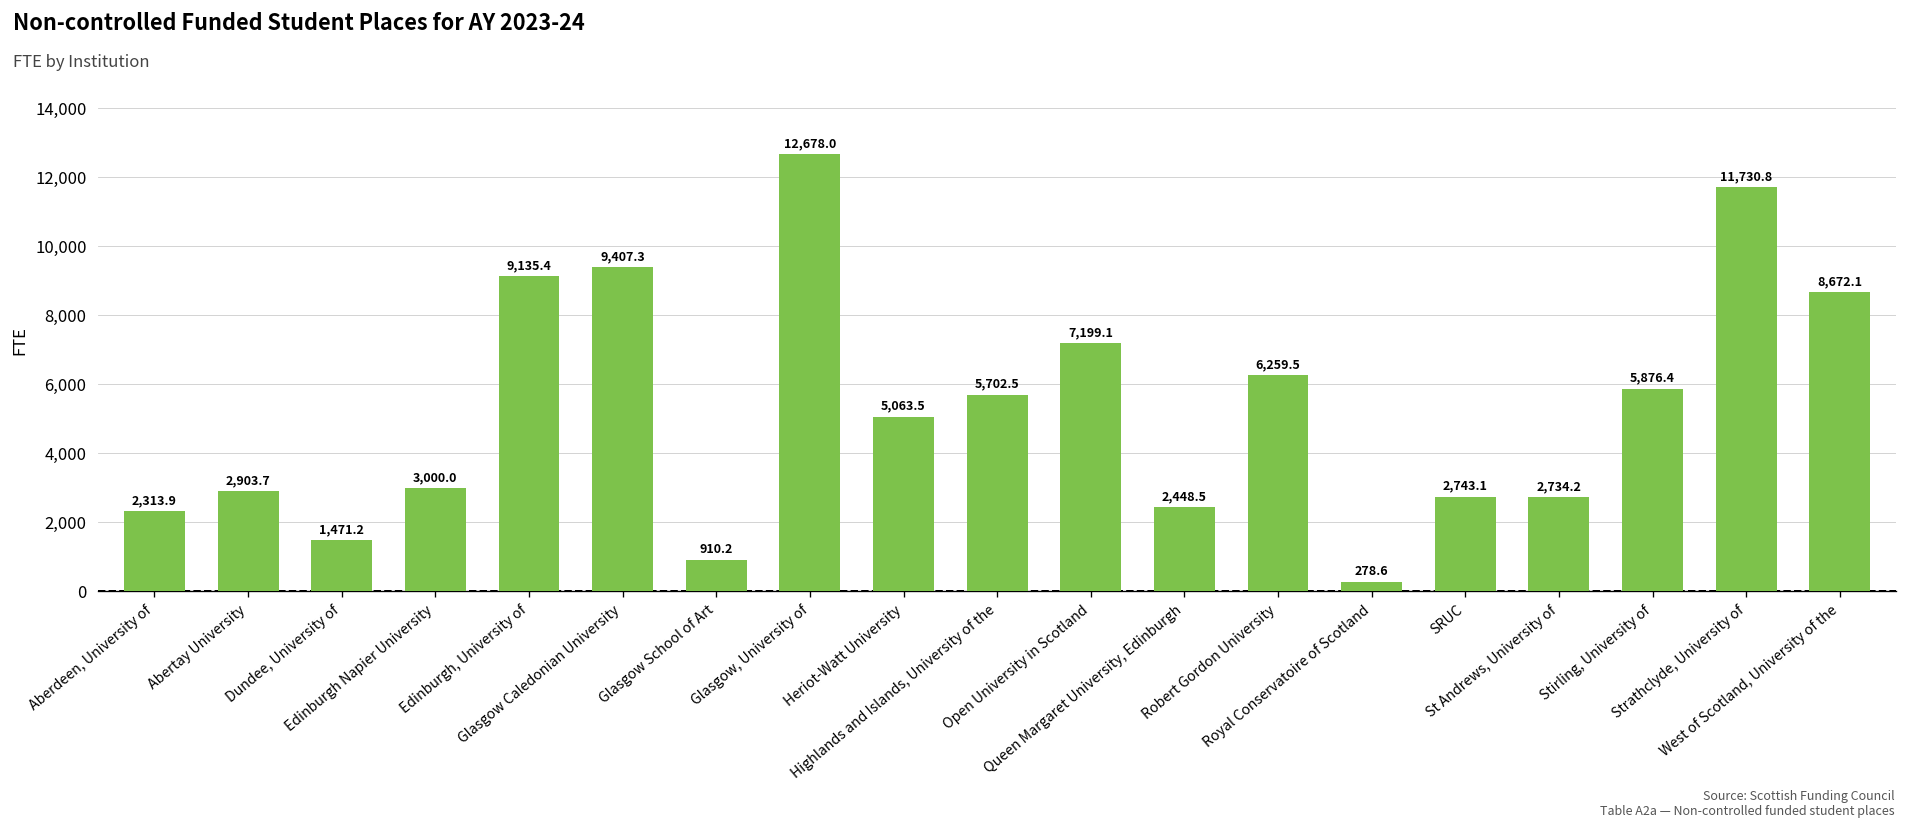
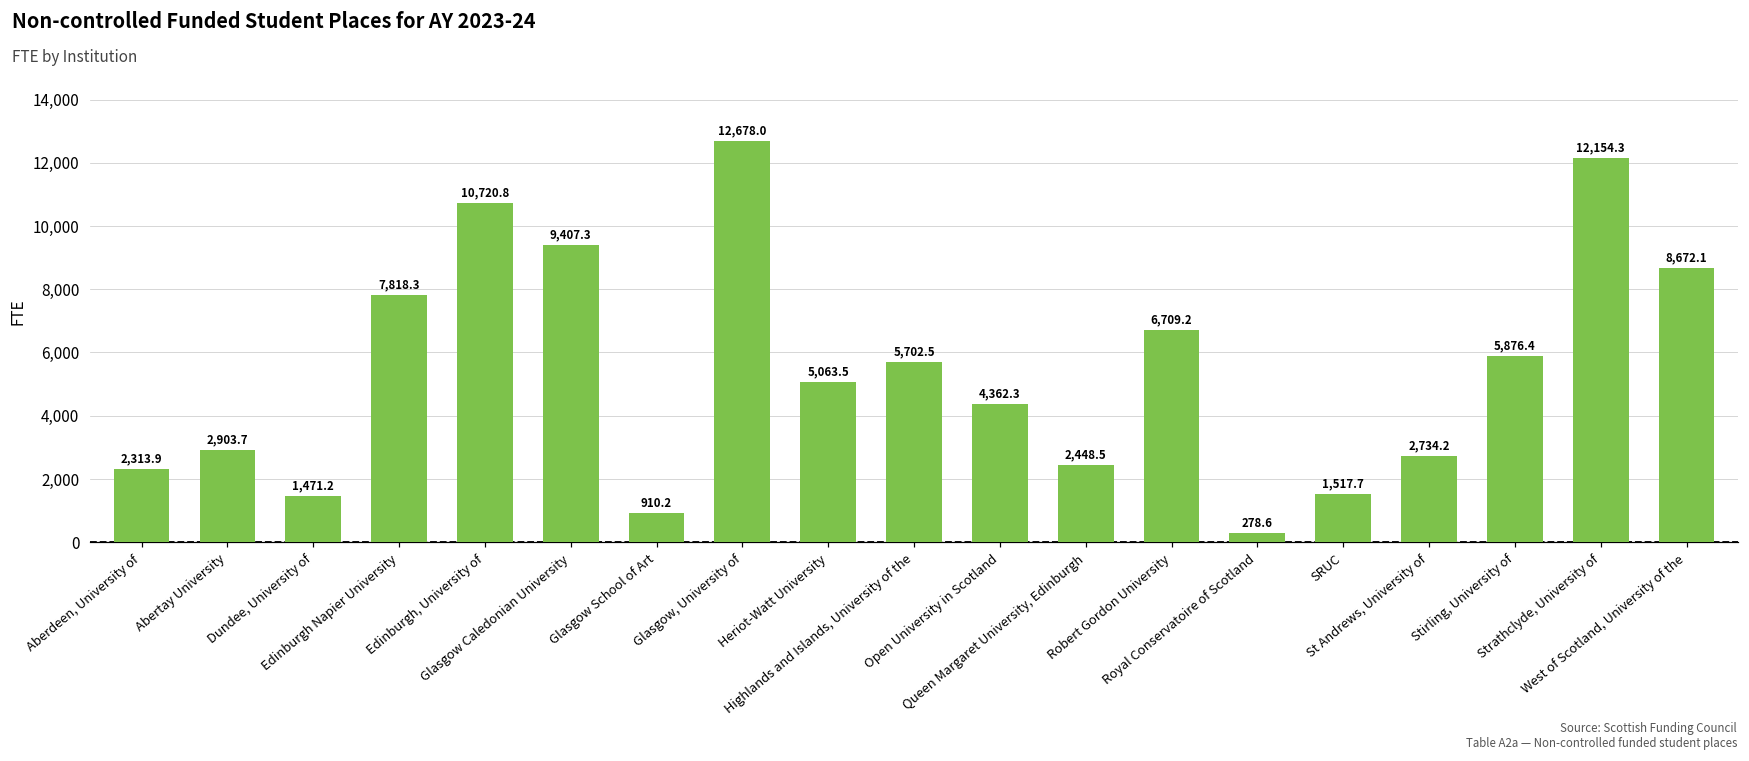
Edinburgh Napier University: 3,000.0 -> 7,818.3
Edinburgh, University of: 9,135.4 -> 10,720.8
Open University in Scotland: 7,199.1 -> 4,362.3
Robert Gordon University: 6,259.5 -> 6,709.2
SRUC: 2,743.1 -> 1,517.7
Strathclyde, University of: 11,730.8 -> 12,154.3
